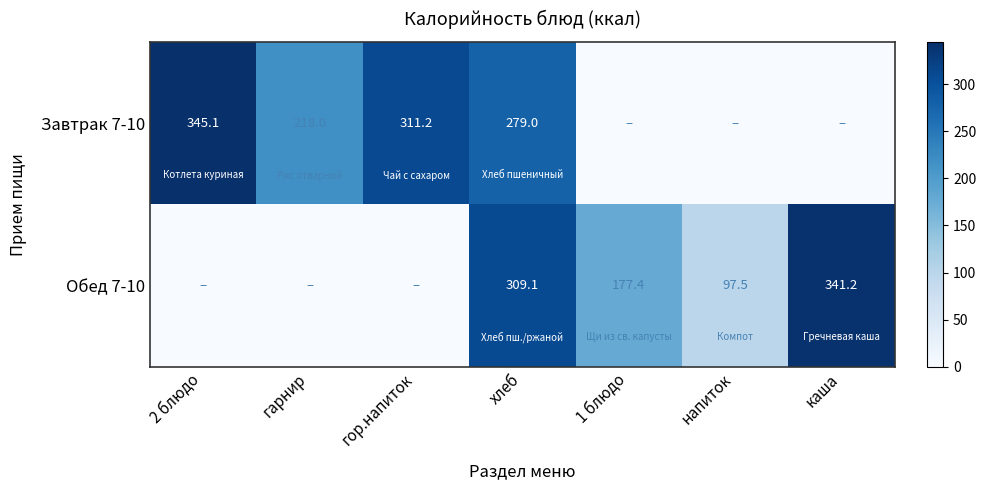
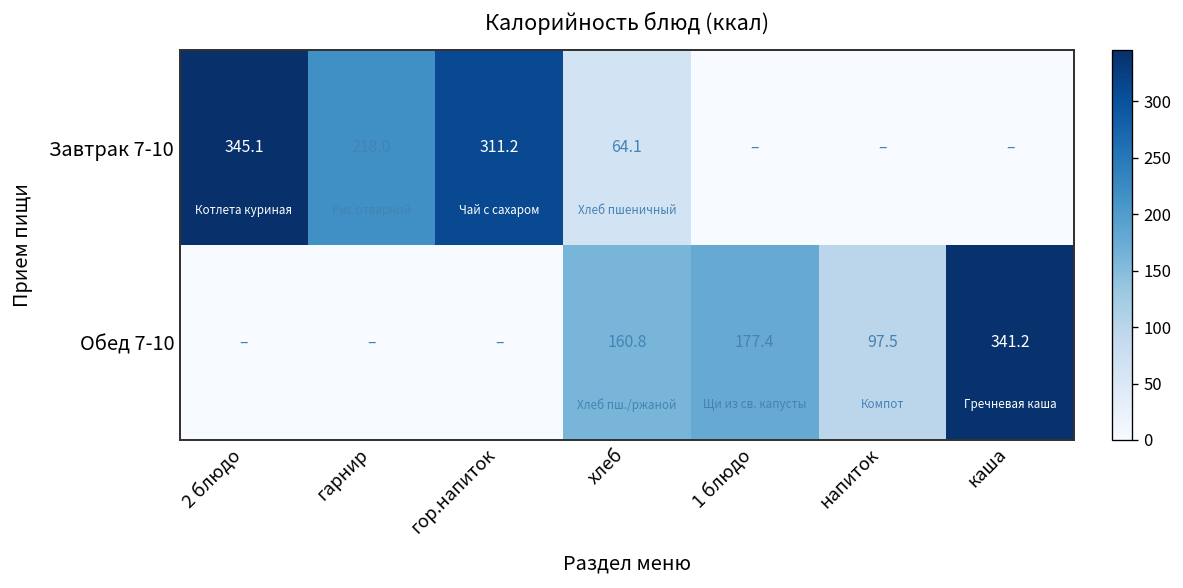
Завтрак 7-10, хлеб: 279.0 -> 64.1
Обед 7-10, хлеб: 309.1 -> 160.8
